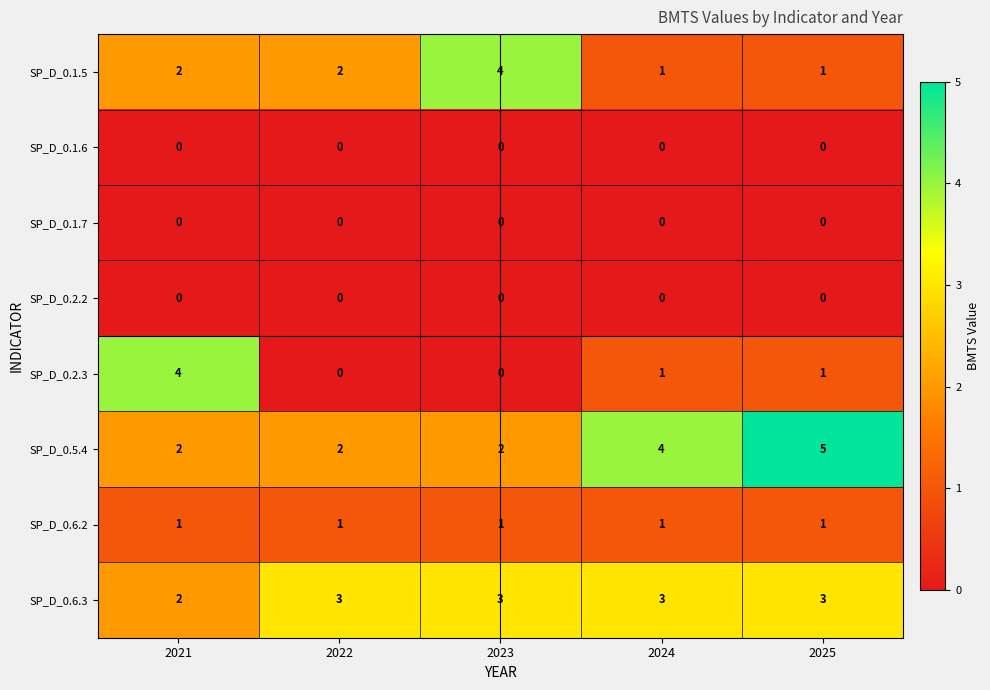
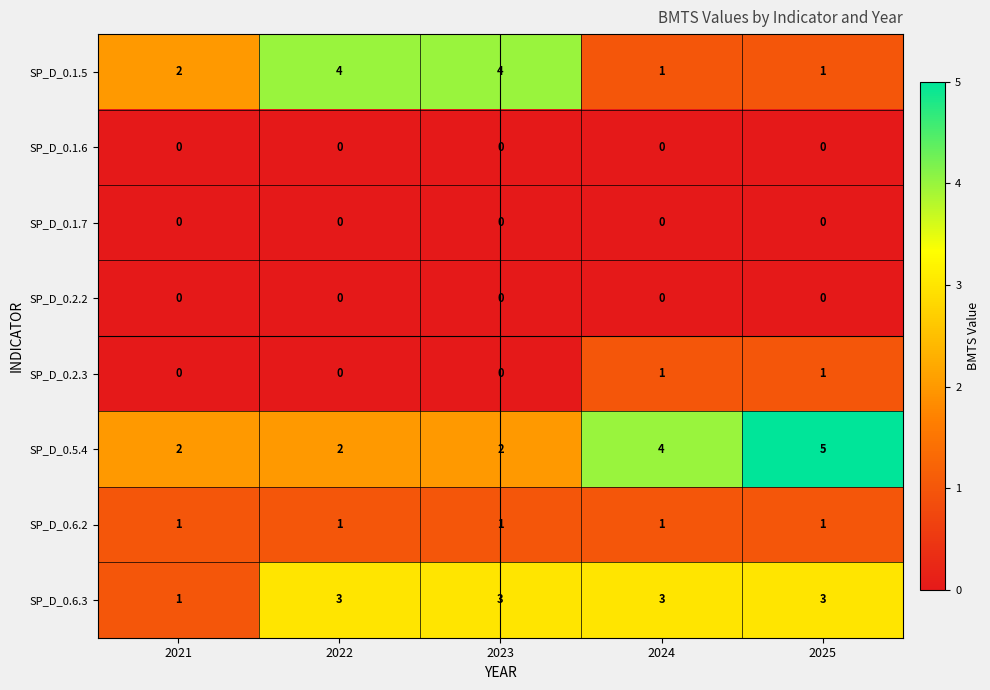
SP_D_0.1.5, 2022: 2 -> 4
SP_D_0.2.3, 2021: 4 -> 0
SP_D_0.6.3, 2021: 2 -> 1
